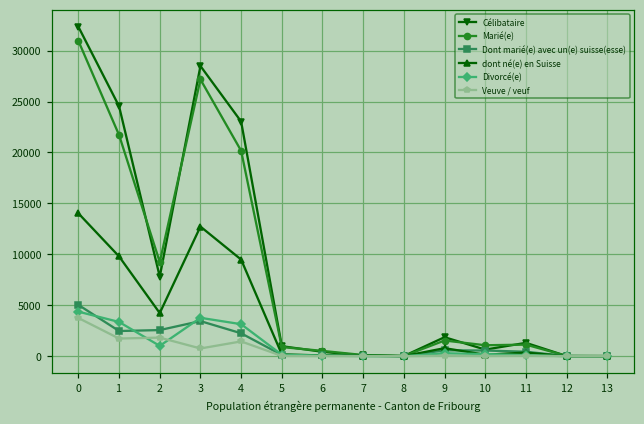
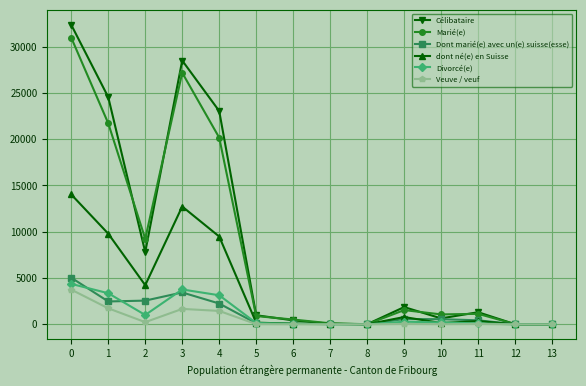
Veuve / veuf, 2: 2000 -> 0
Veuve / veuf, 3: 1000 -> 2000
